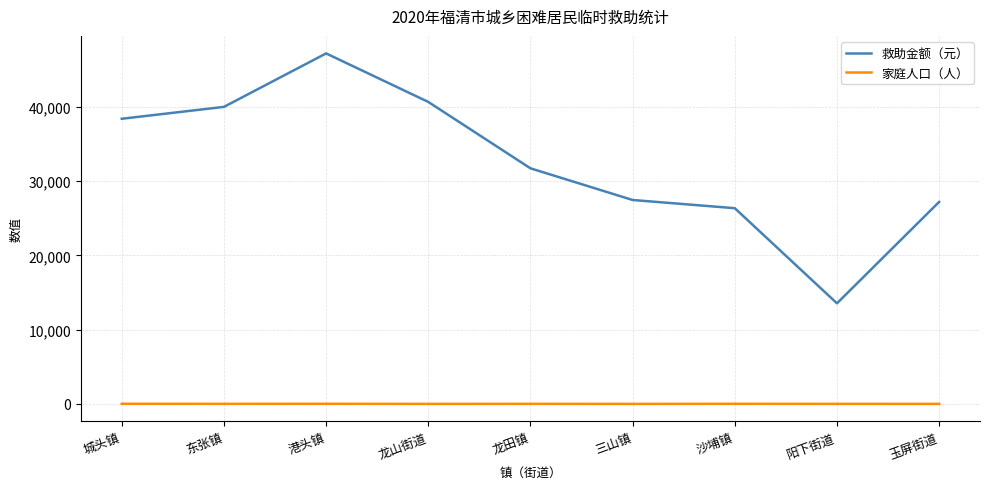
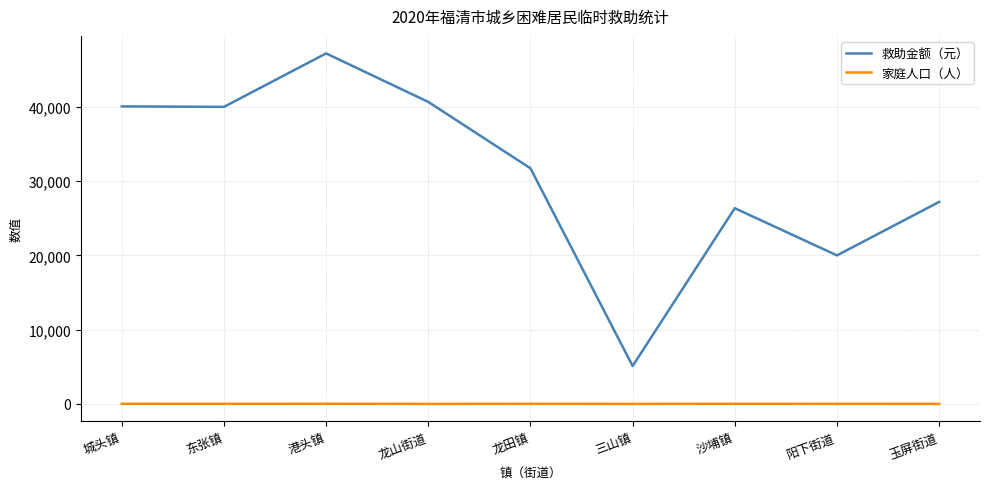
救助金额（元）, 城头镇: 38,000 -> 40,000
救助金额（元）, 三山镇: 27,000 -> 5,000
救助金额（元）, 阳下街道: 14,000 -> 20,000
